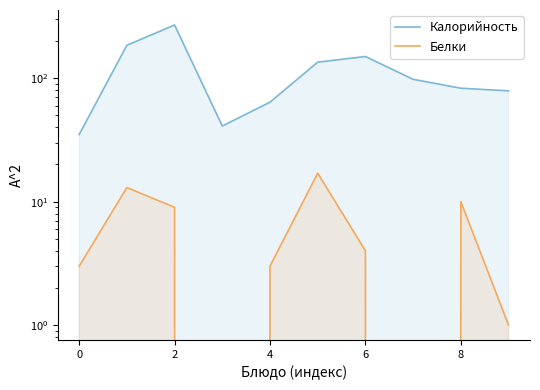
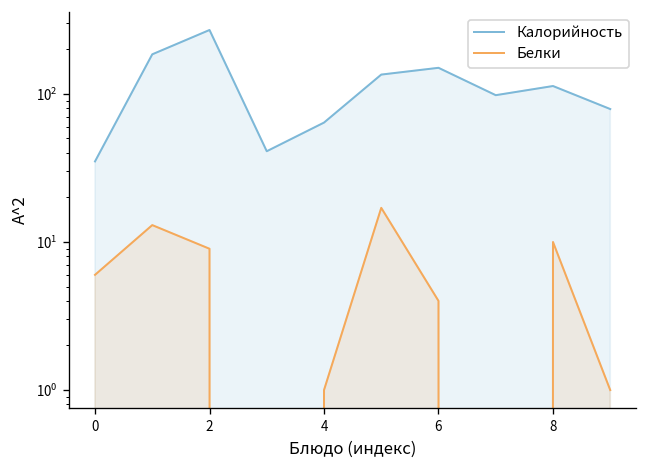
Белки, 0: 3 -> 6
Белки, 4: 3 -> 1
Калорийность, 8: 80 -> 110
